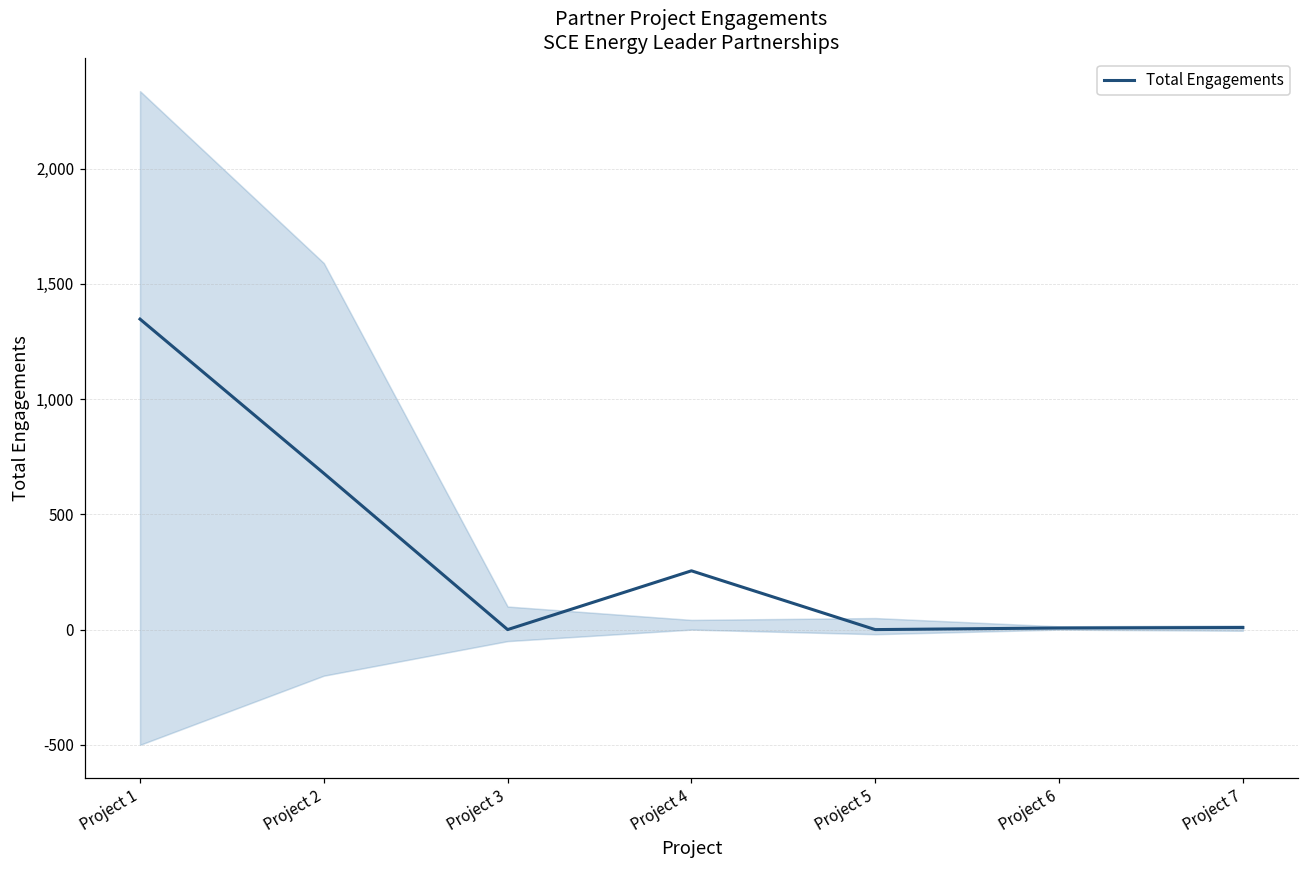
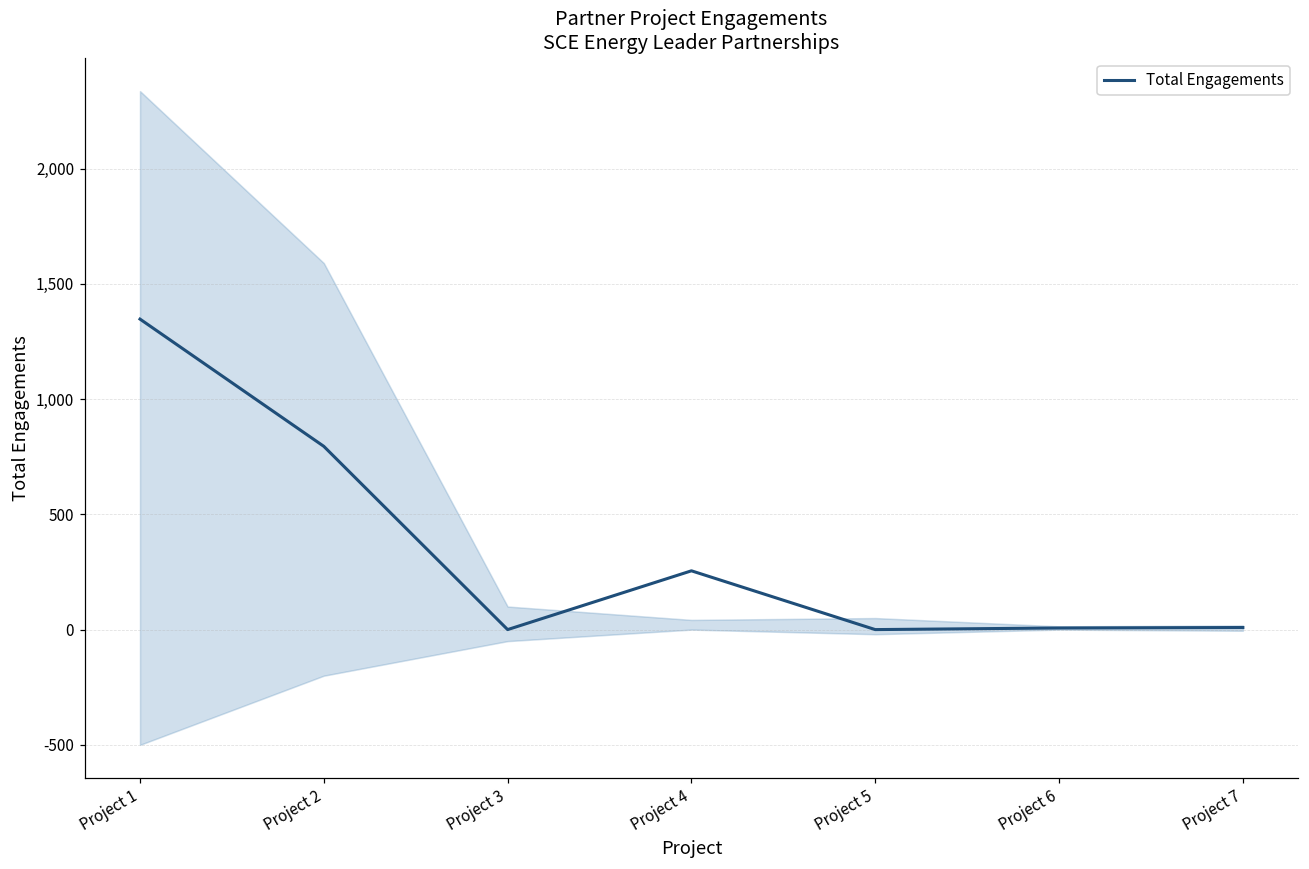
Total Engagements, Project 2: 680 -> 800
